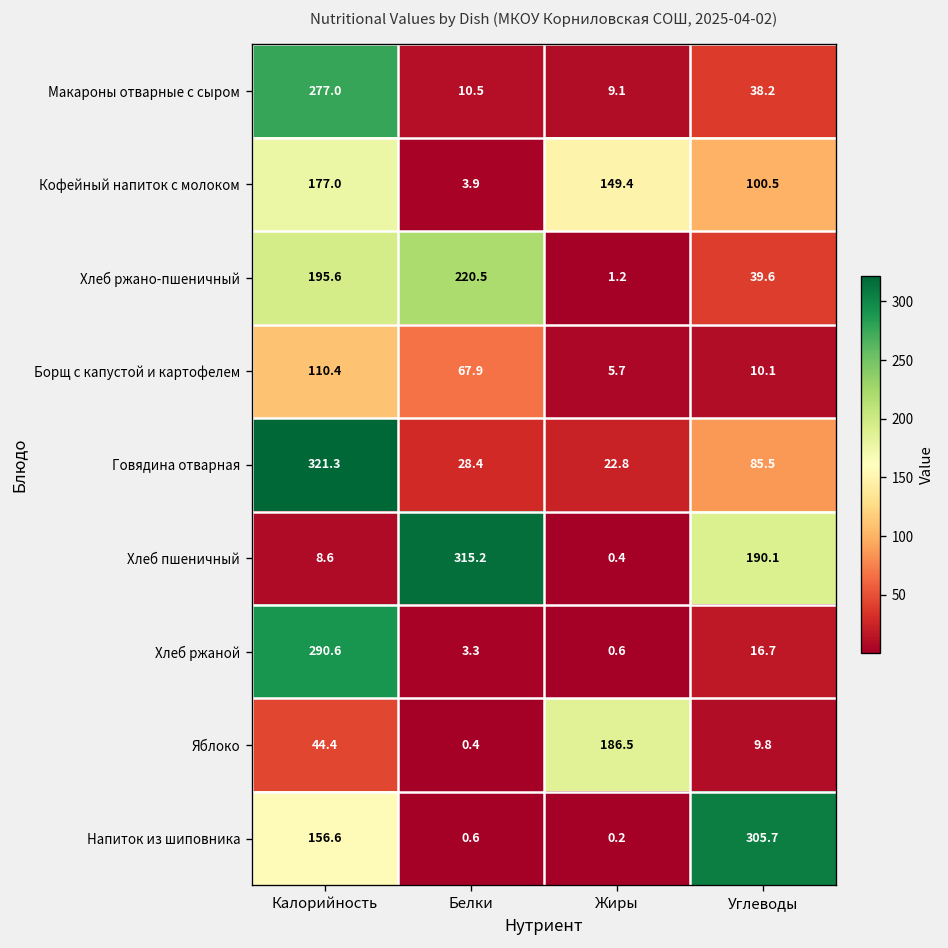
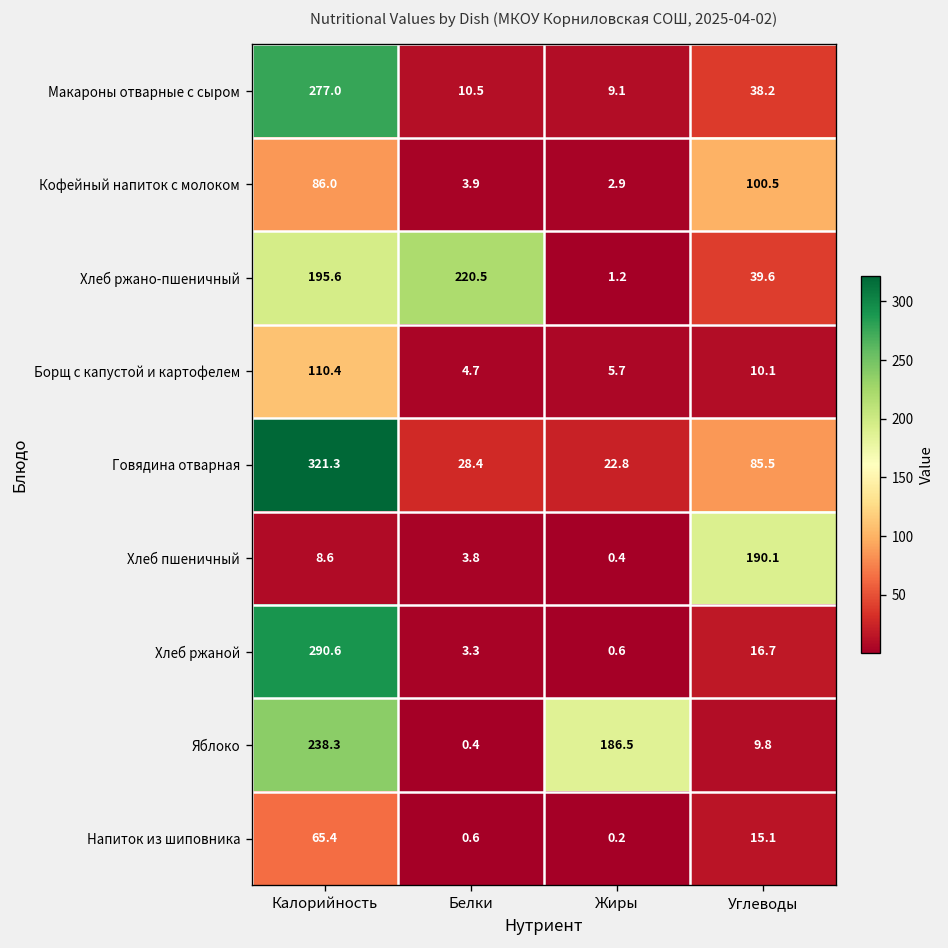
Кофейный напиток с молоком, Калорийность: 177.0 -> 86.0
Кофейный напиток с молоком, Жиры: 149.4 -> 2.9
Борщ с капустой и картофелем, Белки: 67.9 -> 4.7
Хлеб пшеничный, Белки: 315.2 -> 3.8
Яблоко, Калорийность: 44.4 -> 238.3
Напиток из шиповника, Калорийность: 156.6 -> 65.4
Напиток из шиповника, Углеводы: 305.7 -> 15.1
